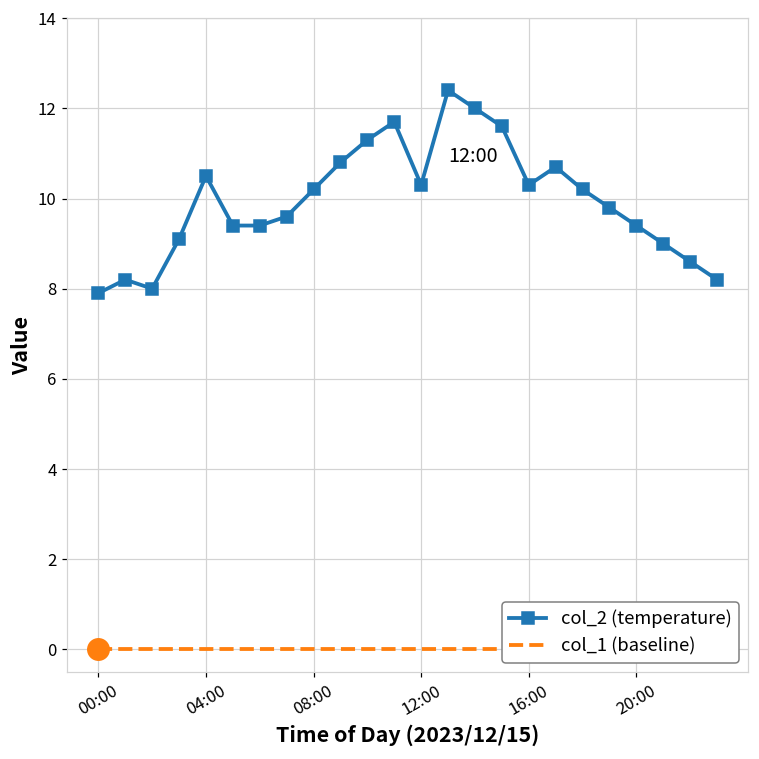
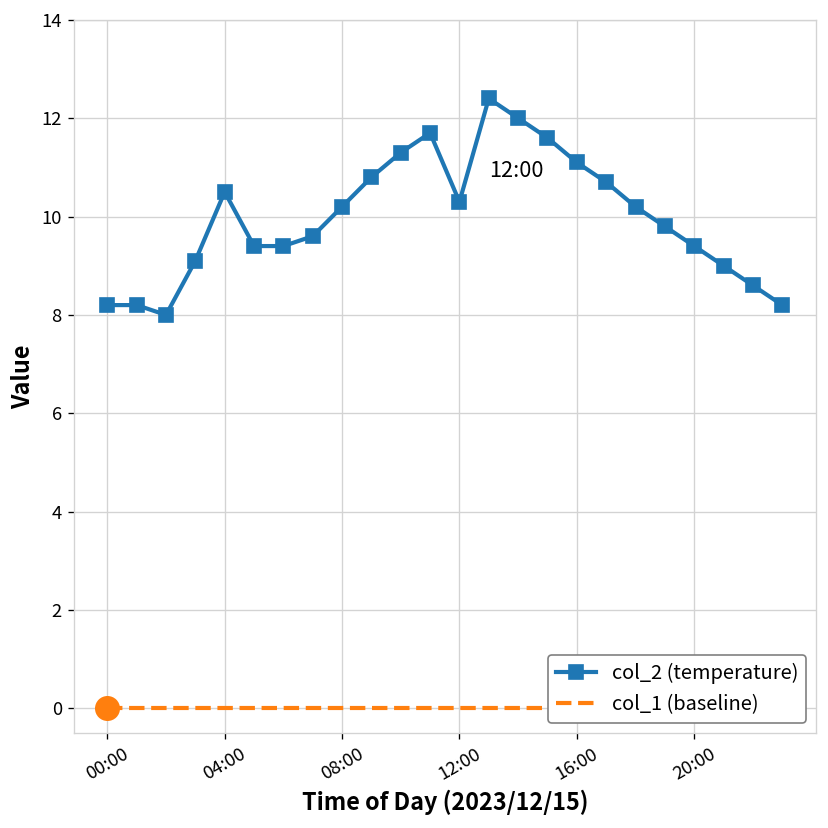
col_2 (temperature), 00:00: 7.9 -> 8.2
col_2 (temperature), 16:00: 10.3 -> 11.1
